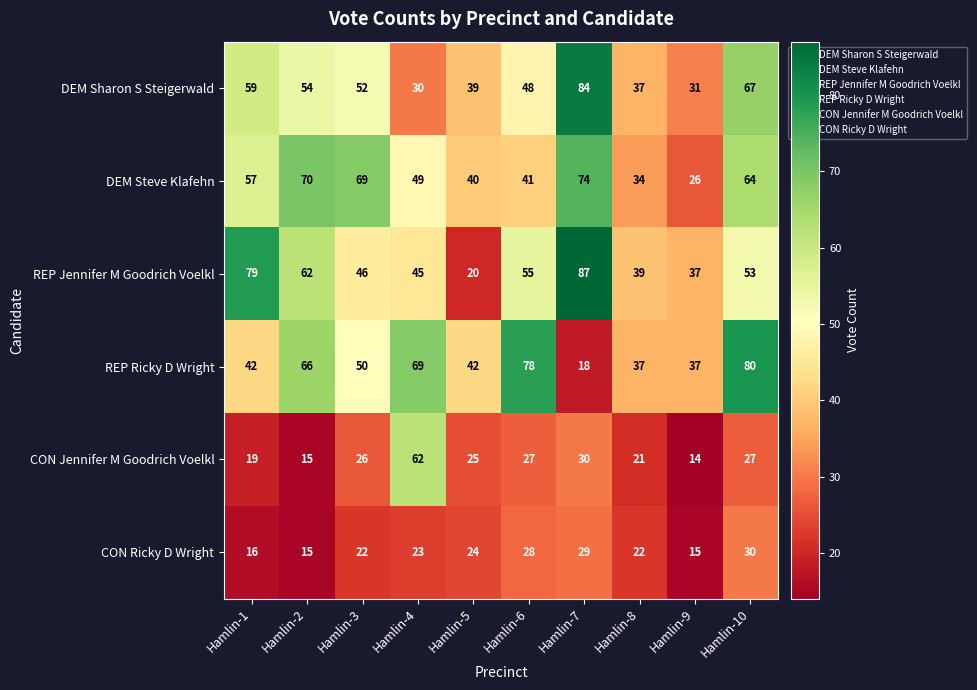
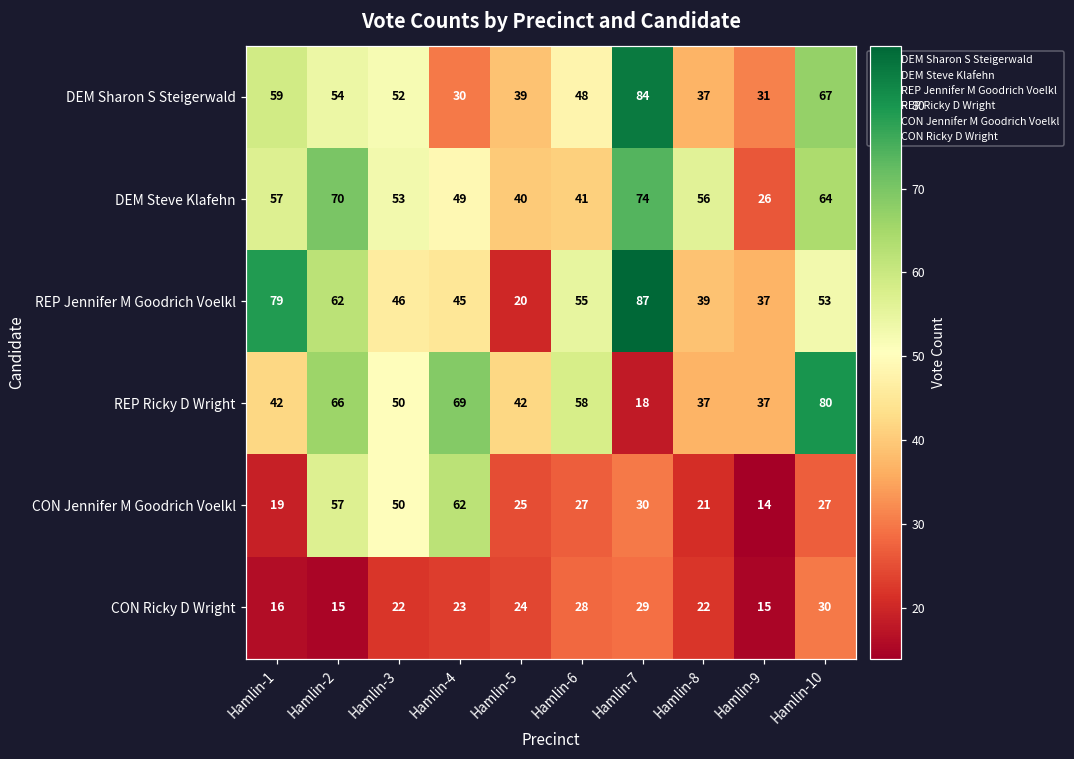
DEM Steve Klafehn, Hamlin-3: 69 -> 53
DEM Steve Klafehn, Hamlin-8: 34 -> 56
REP Ricky D Wright, Hamlin-6: 78 -> 58
CON Jennifer M Goodrich Voelkl, Hamlin-2: 15 -> 57
CON Jennifer M Goodrich Voelkl, Hamlin-3: 26 -> 50
